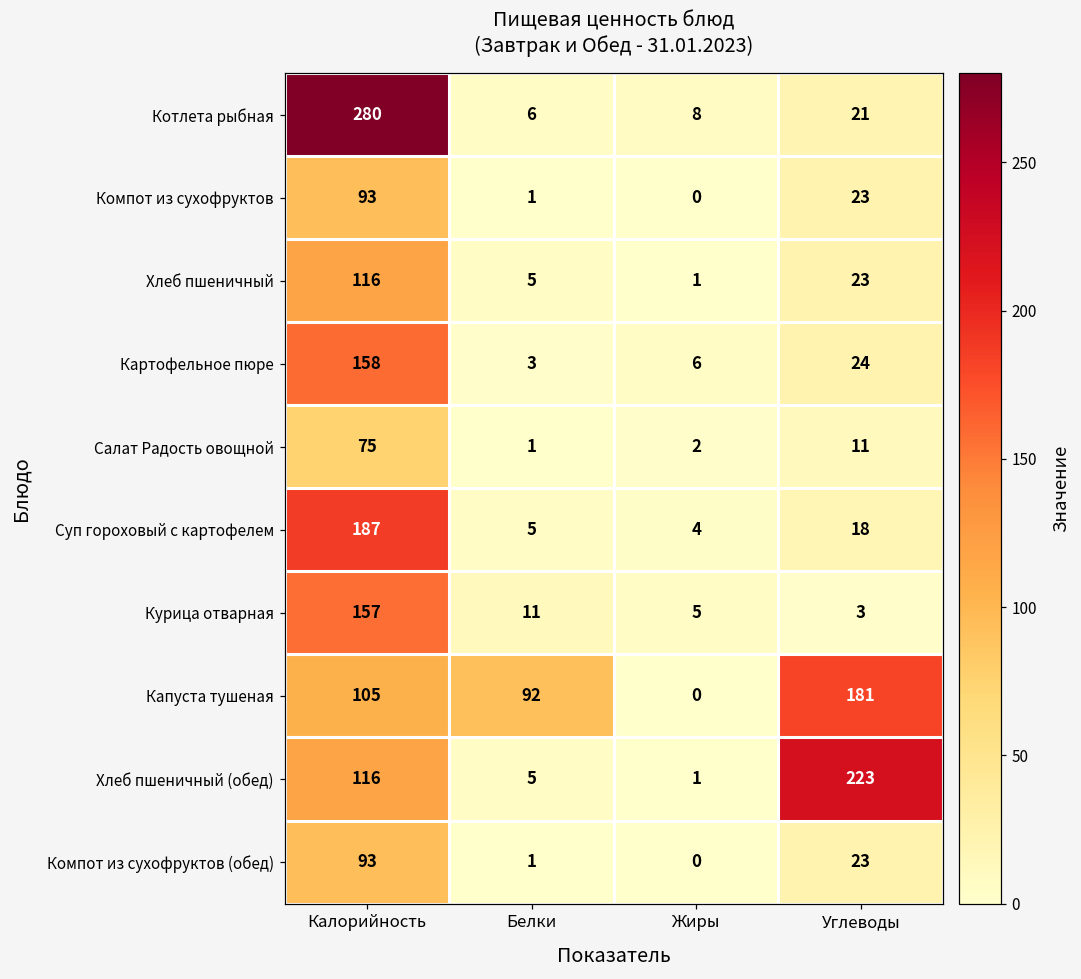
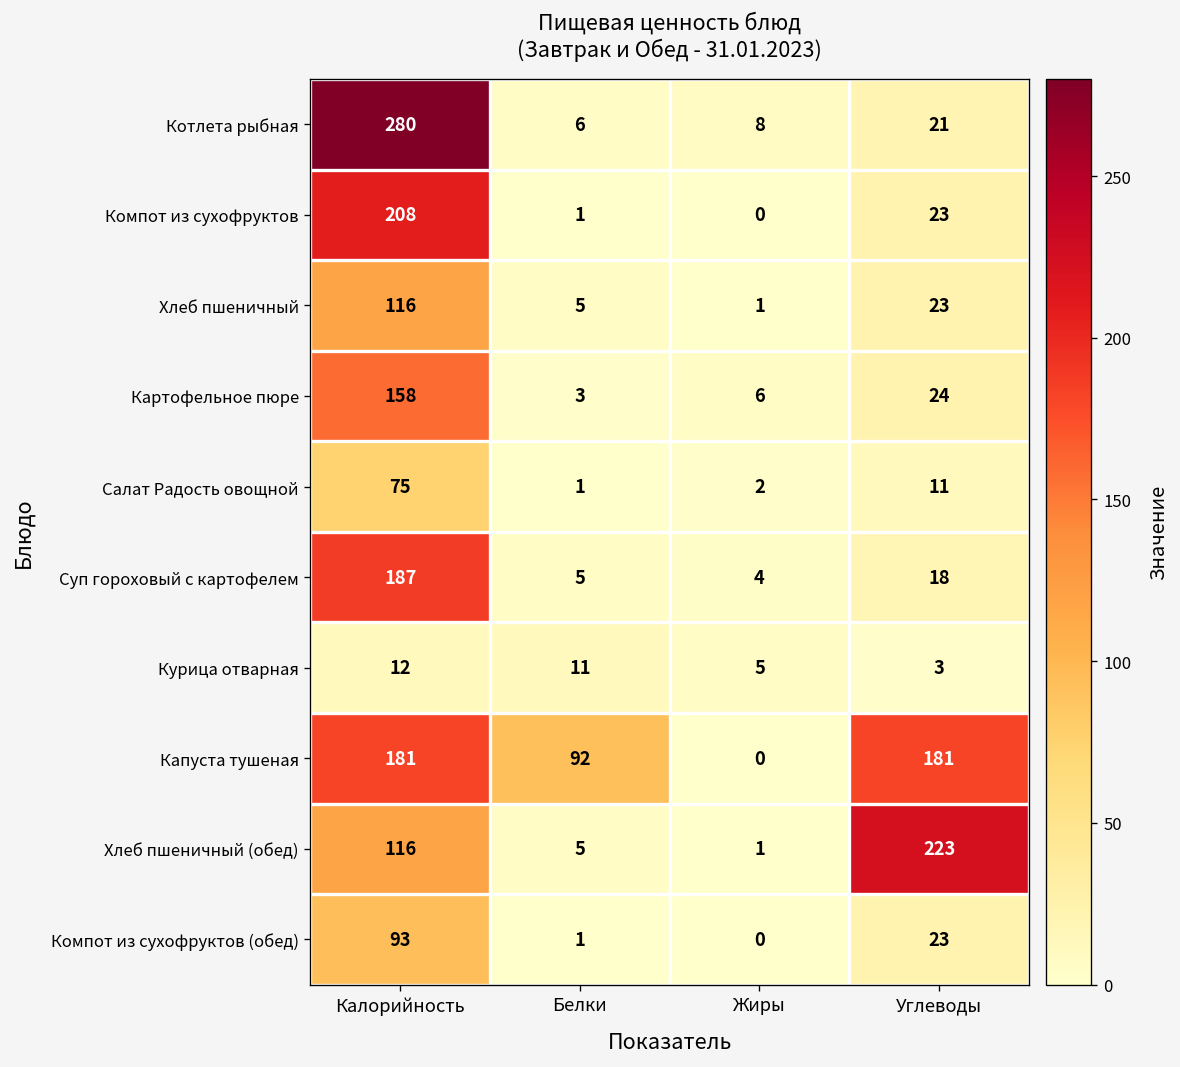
Компот из сухофруктов, Калорийность: 93 -> 208
Курица отварная, Калорийность: 157 -> 12
Капуста тушеная, Калорийность: 105 -> 181
